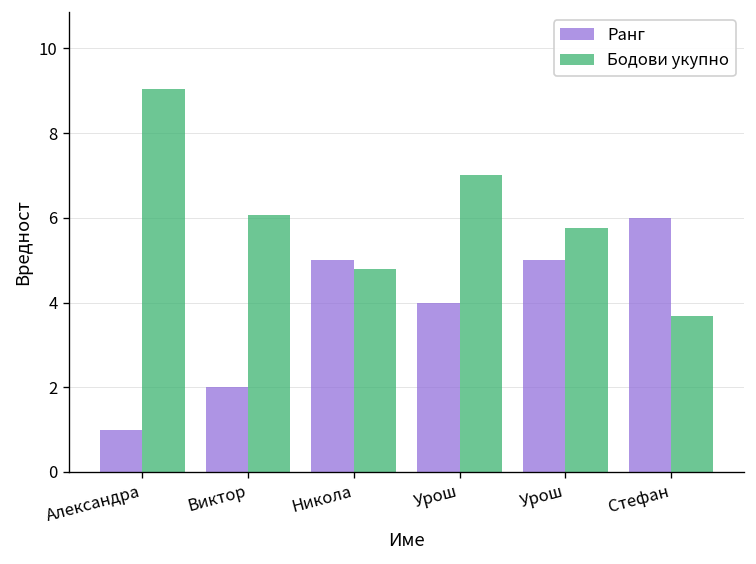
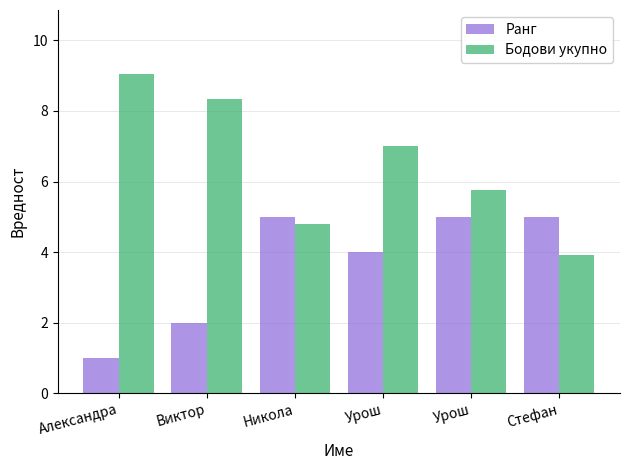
Бодови укупно, Виктор: 6.1 -> 8.4
Ранг, Стефан: 6 -> 5
Бодови укупно, Стефан: 3.7 -> 3.9
